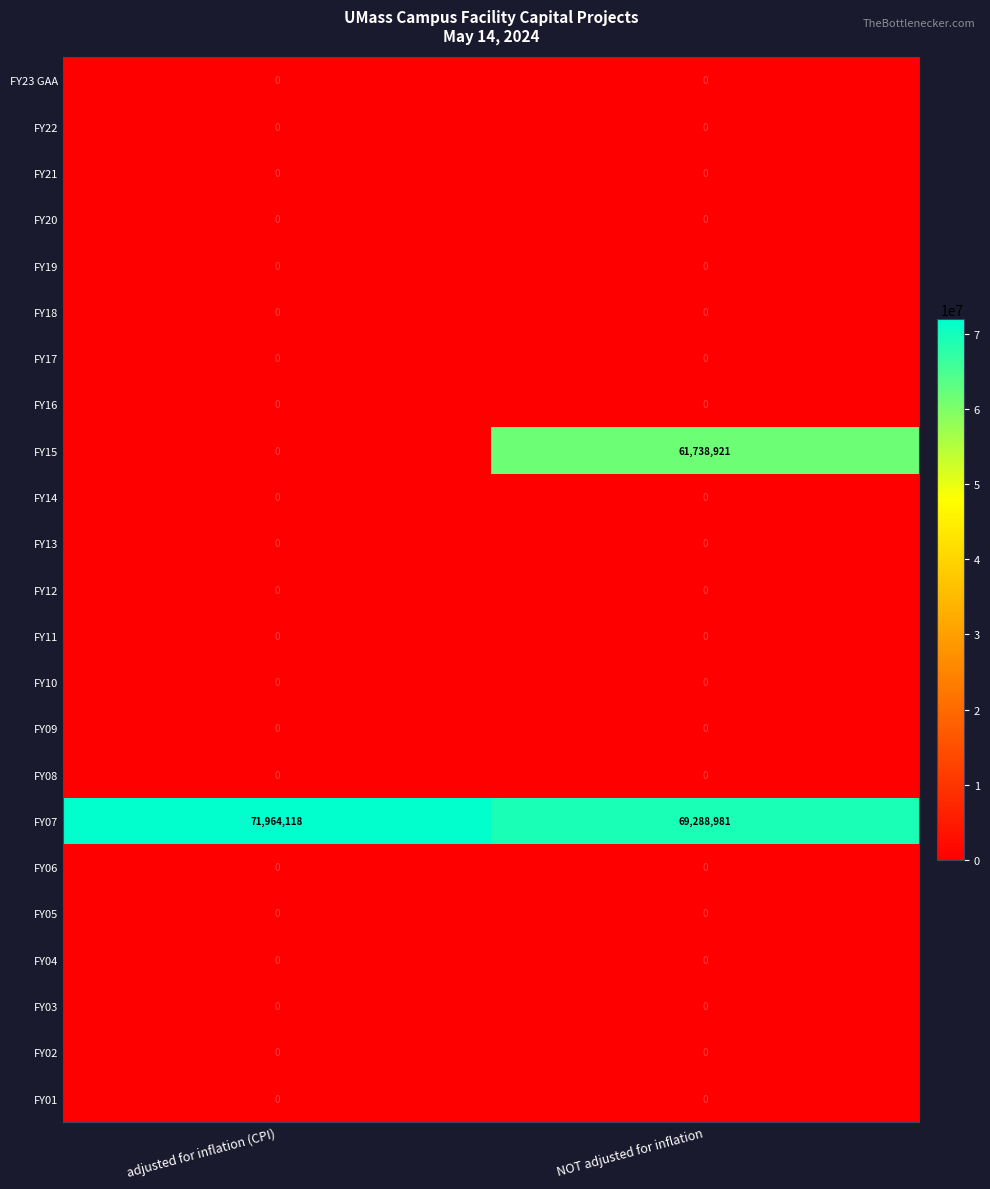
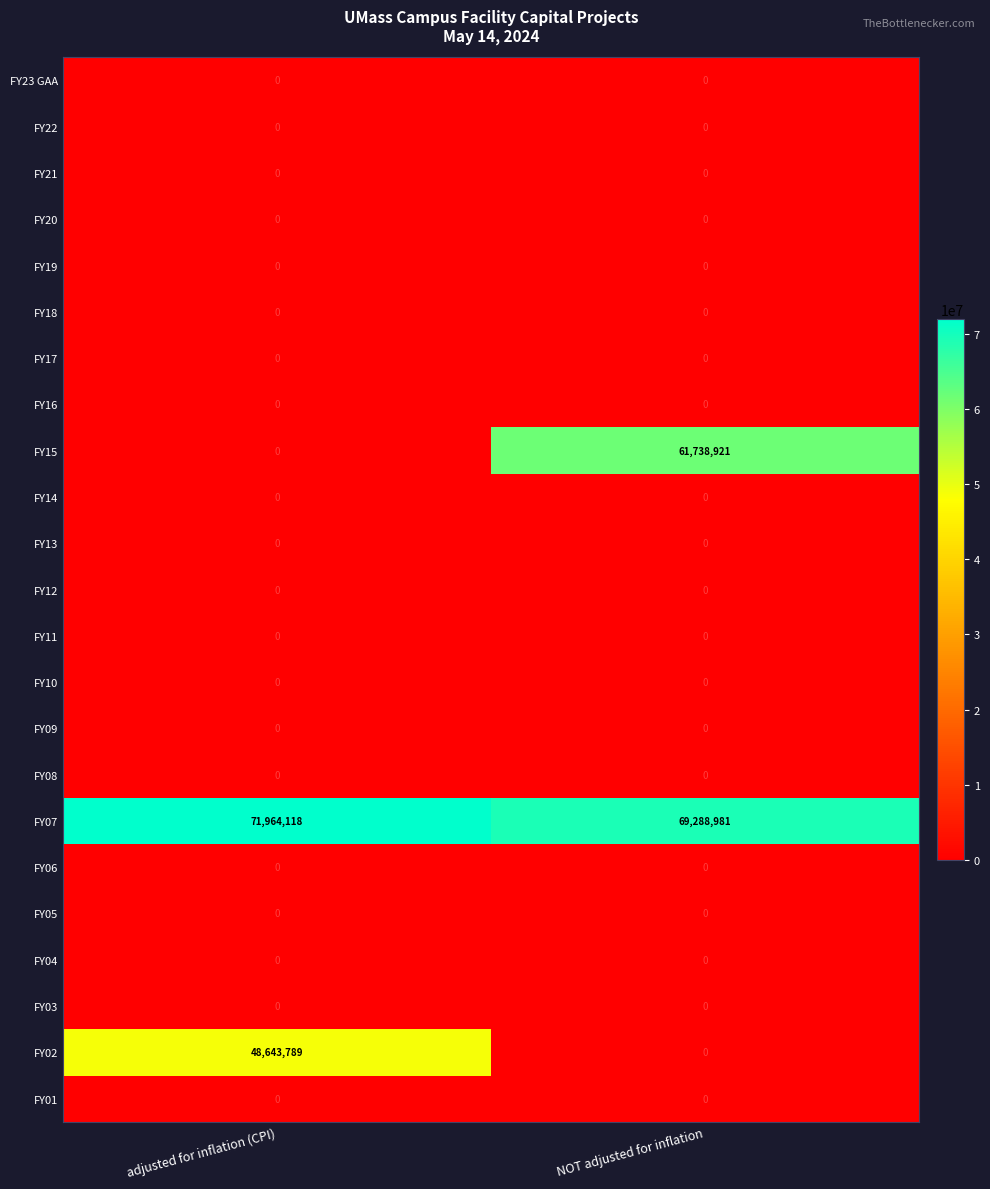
FY02, adjusted for inflation (CPI): 0 -> 48,643,789
